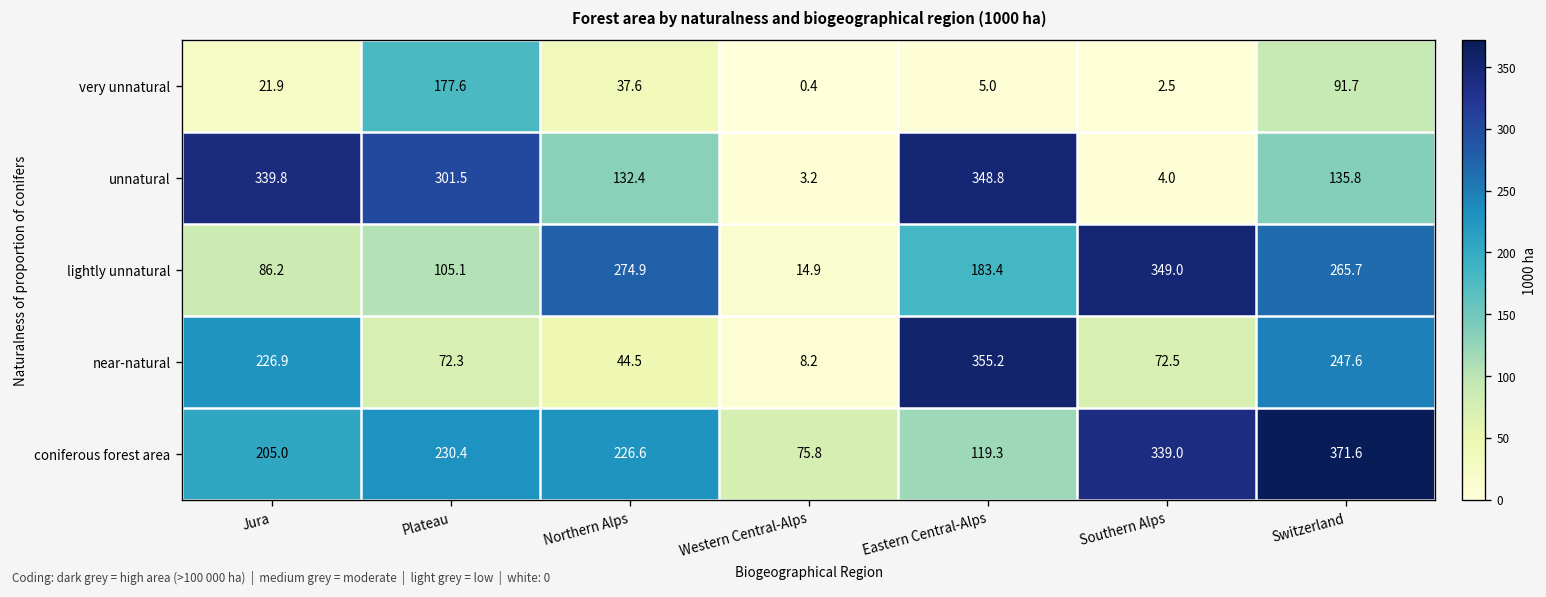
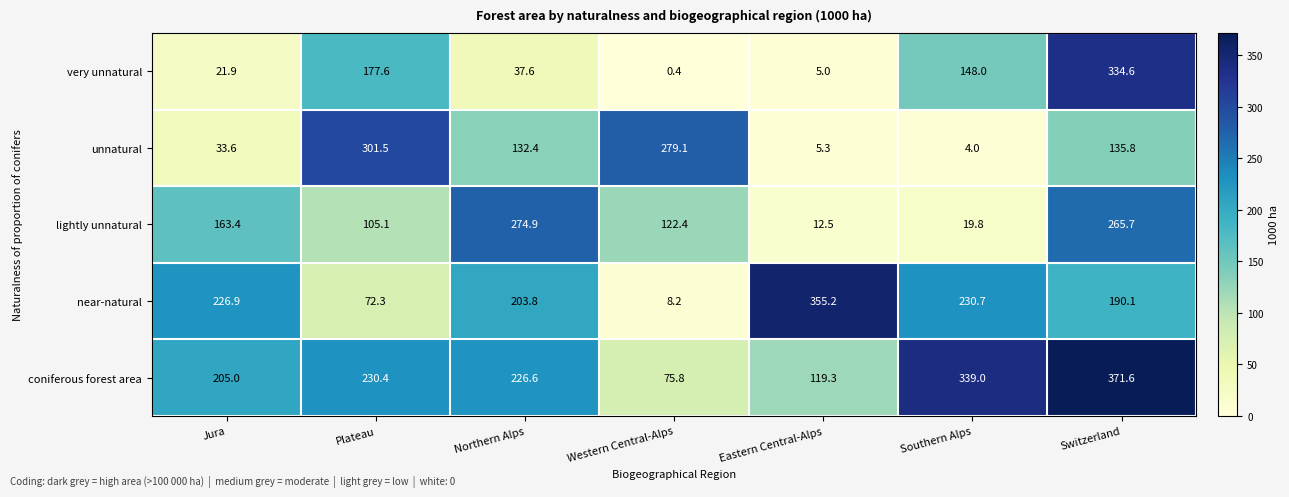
very unnatural, Southern Alps: 2.5 -> 148.0
very unnatural, Switzerland: 91.7 -> 334.6
unnatural, Jura: 339.8 -> 33.6
unnatural, Western Central-Alps: 3.2 -> 279.1
unnatural, Eastern Central-Alps: 348.8 -> 5.3
lightly unnatural, Jura: 86.2 -> 163.4
lightly unnatural, Western Central-Alps: 14.9 -> 122.4
lightly unnatural, Eastern Central-Alps: 183.4 -> 12.5
lightly unnatural, Southern Alps: 349.0 -> 19.8
near-natural, Northern Alps: 44.5 -> 203.8
near-natural, Southern Alps: 72.5 -> 230.7
near-natural, Switzerland: 247.6 -> 190.1
